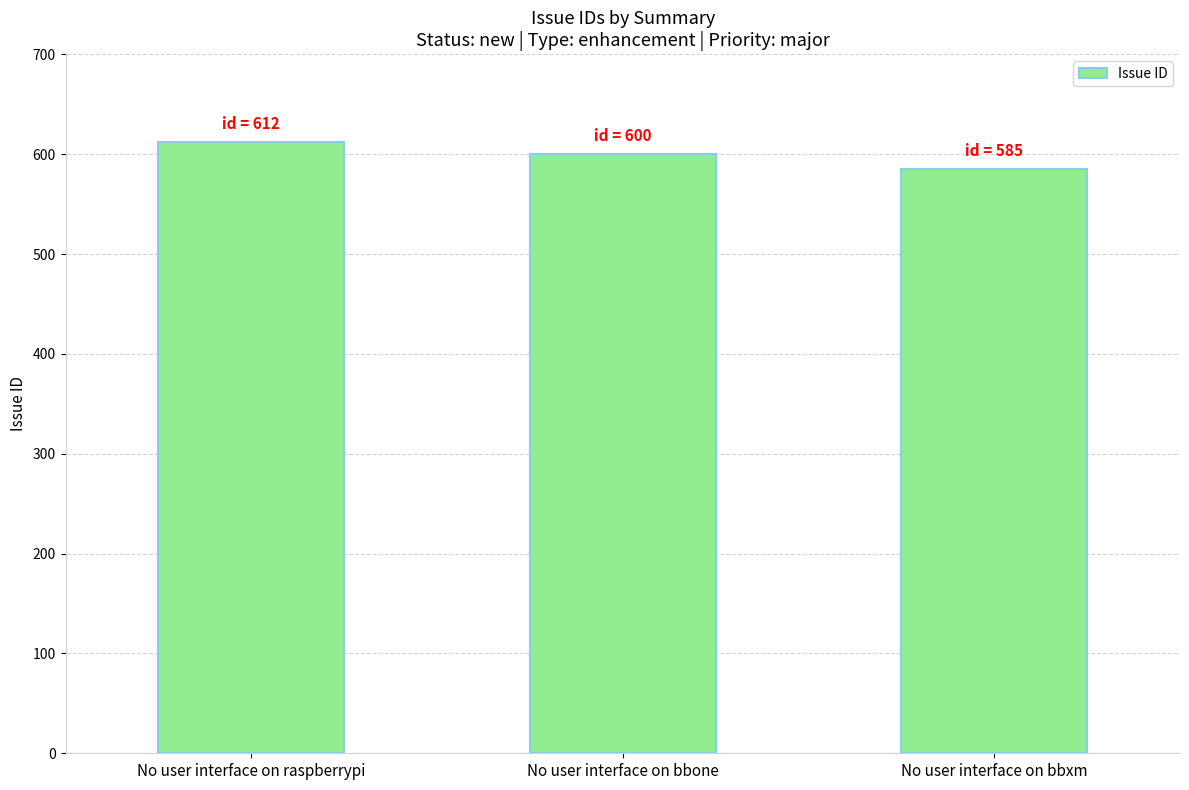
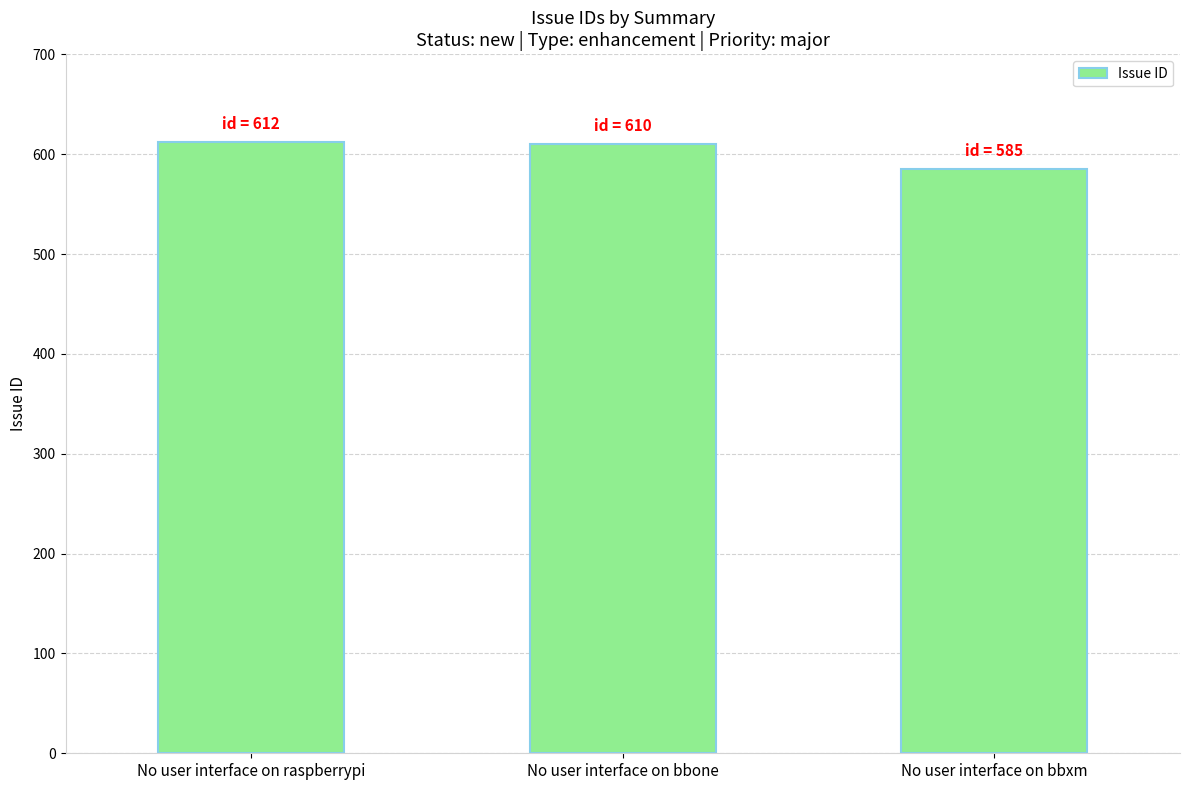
No user interface on bbone: 600 -> 610
